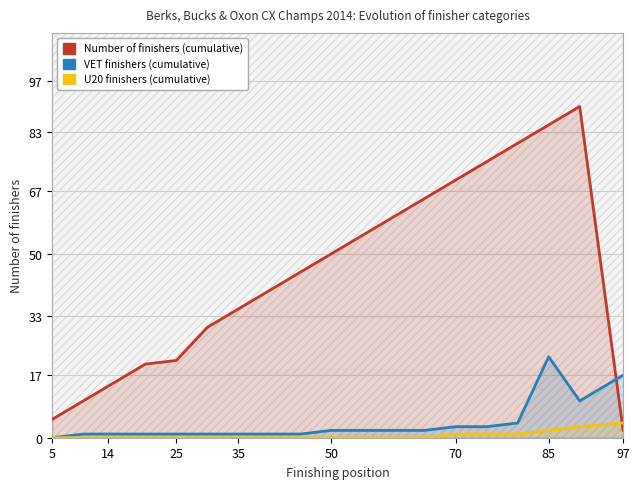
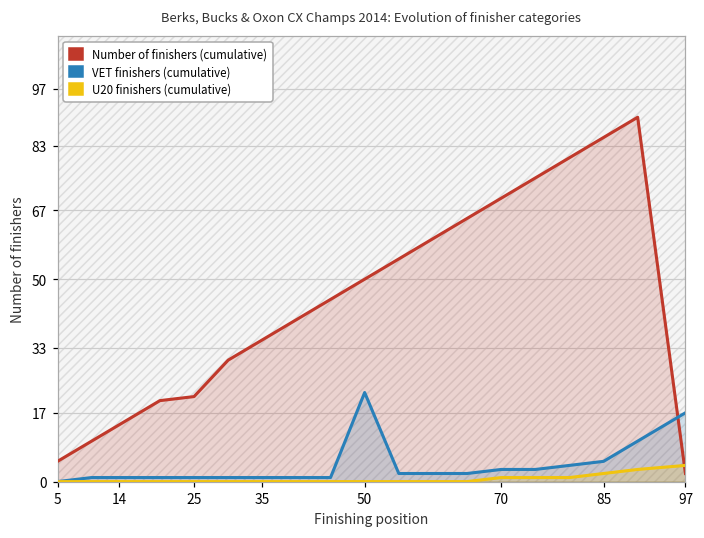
VET finishers (cumulative), 50: 2 -> 22
VET finishers (cumulative), 85: 22 -> 5
